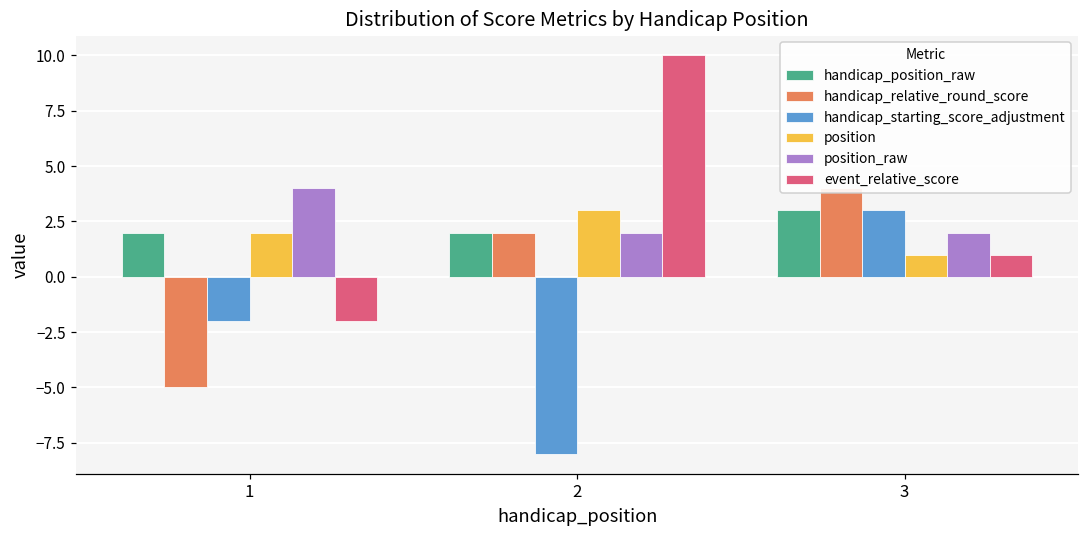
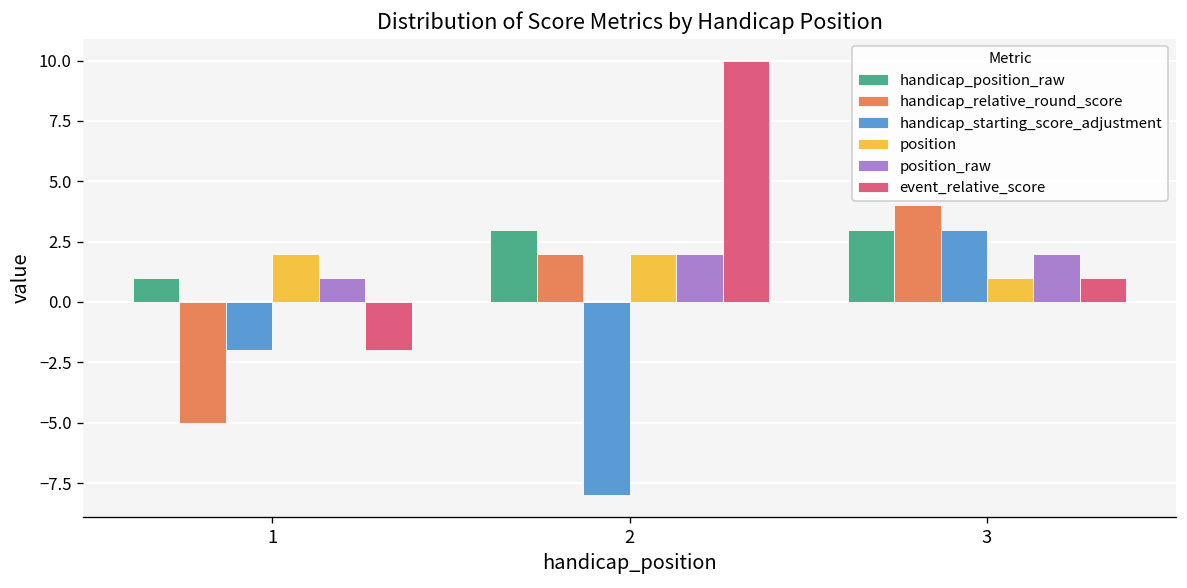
handicap_position_raw, 1: 2 -> 1
position_raw, 1: 4 -> 1
handicap_position_raw, 2: 2 -> 3
position, 2: 3 -> 2
